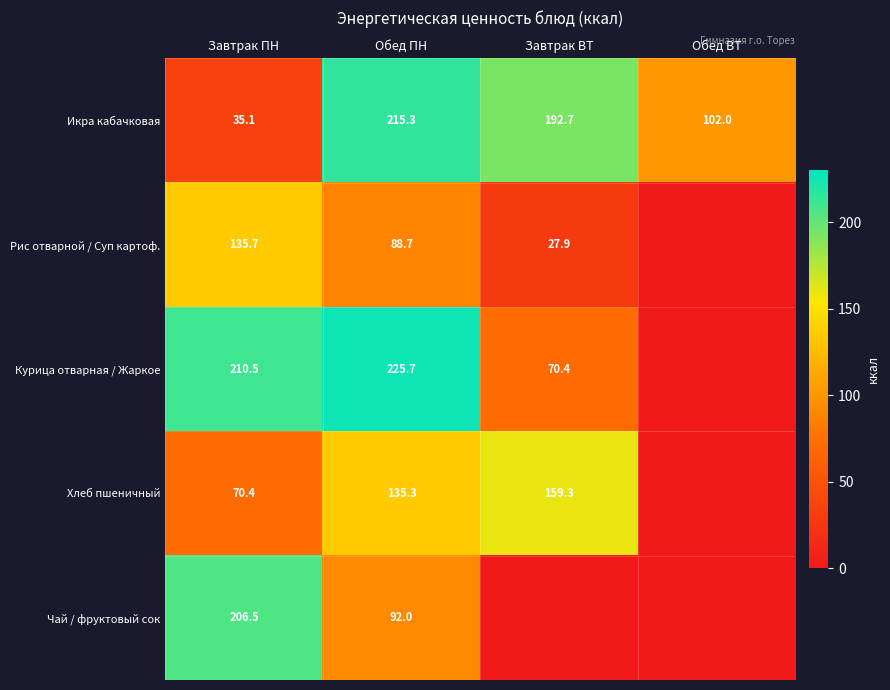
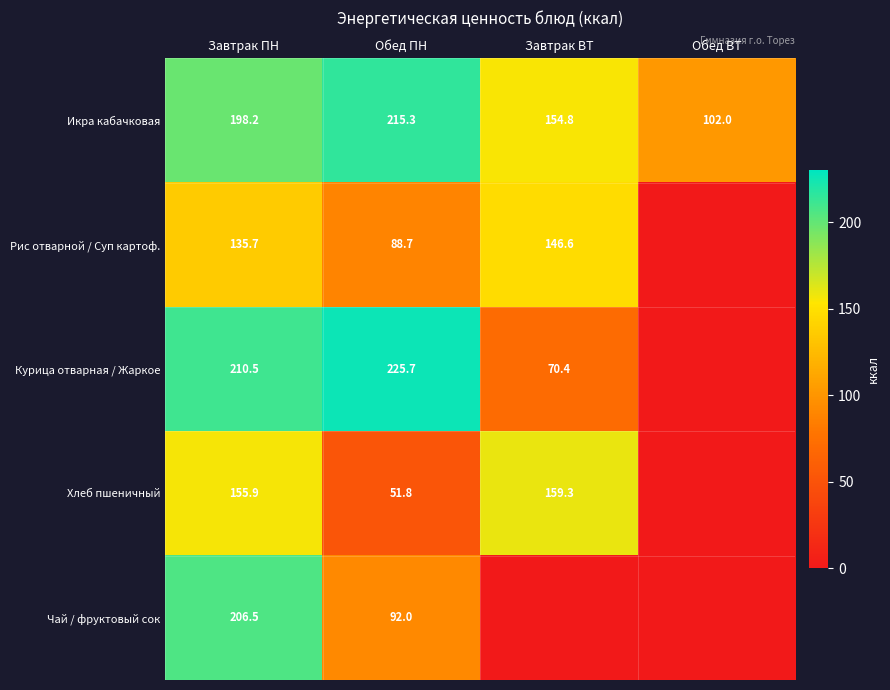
Икра кабачковая, Завтрак ПН: 35.1 -> 198.2
Икра кабачковая, Завтрак ВТ: 192.7 -> 154.8
Рис отварной / Суп картоф., Завтрак ВТ: 27.9 -> 146.6
Хлеб пшеничный, Завтрак ПН: 70.4 -> 155.9
Хлеб пшеничный, Обед ПН: 135.3 -> 51.8
